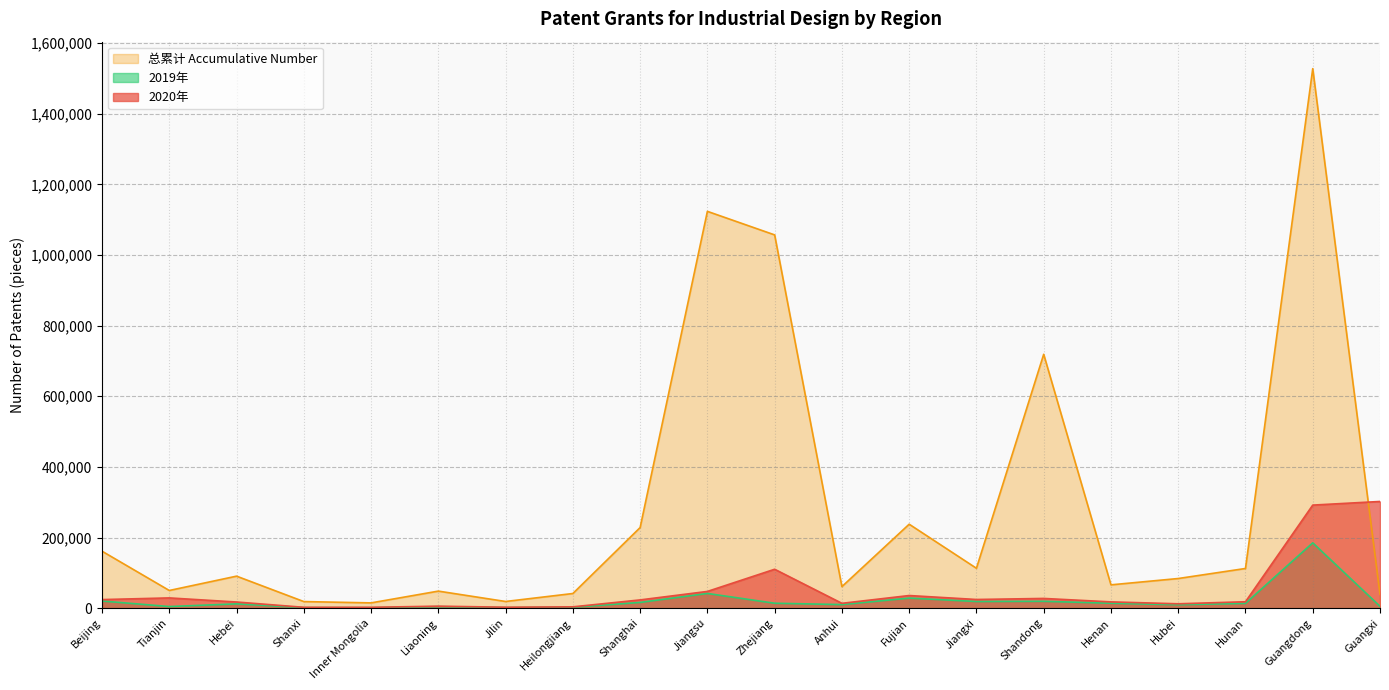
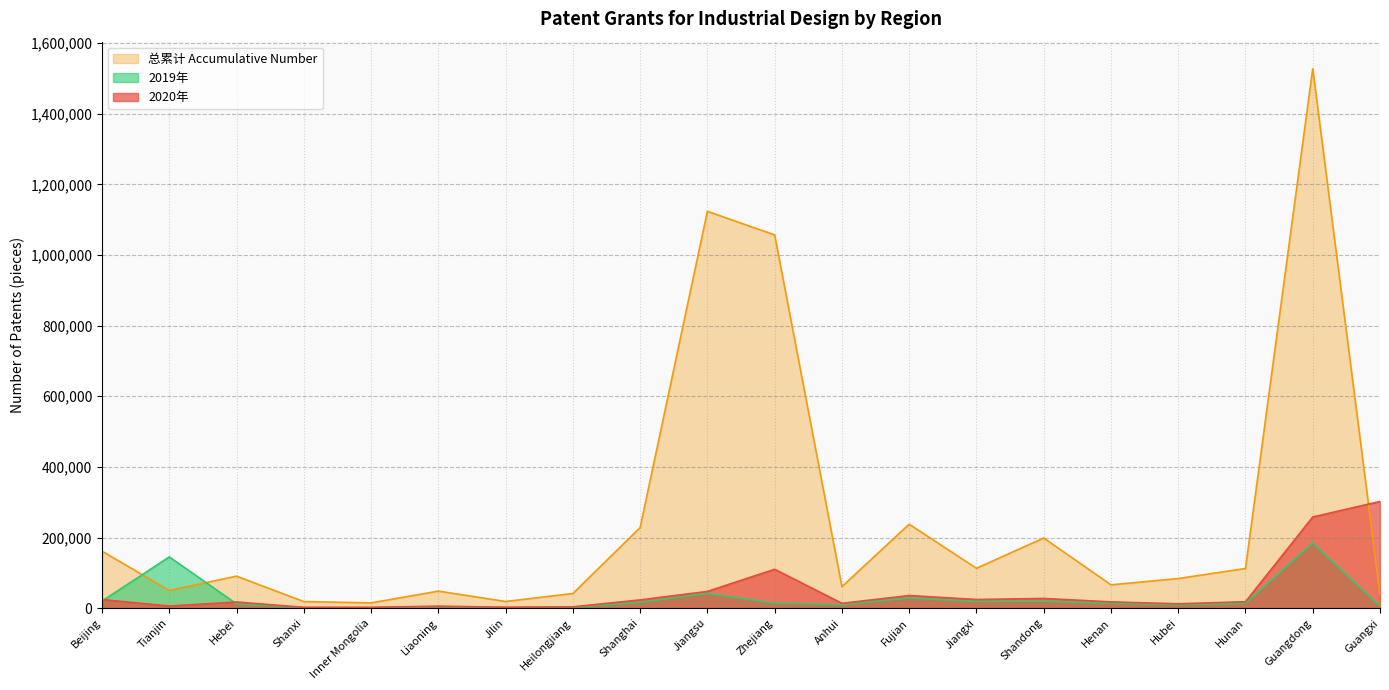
2019年, Tianjin: 0 -> 150,000
2020年, Tianjin: 30,000 -> 10,000
总累计 Accumulative Number, Shandong: 720,000 -> 200,000
2020年, Guangdong: 290,000 -> 260,000
